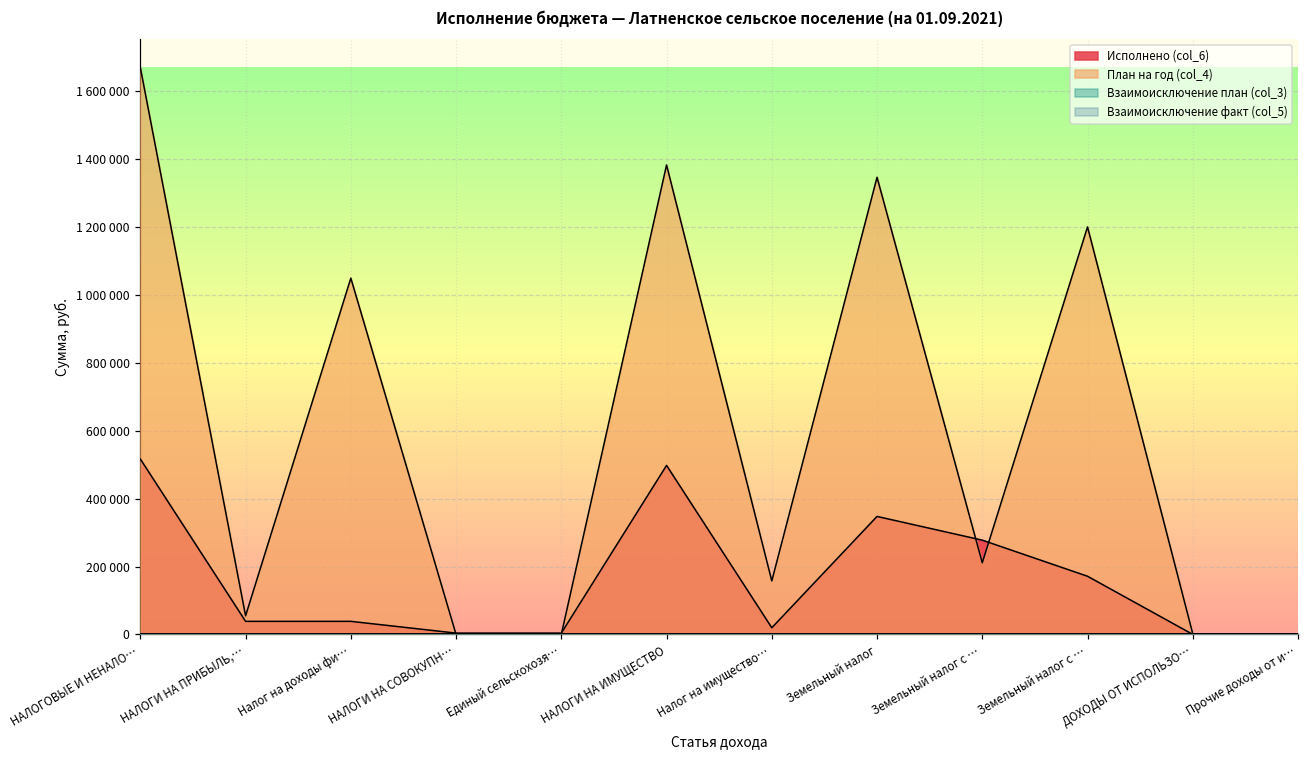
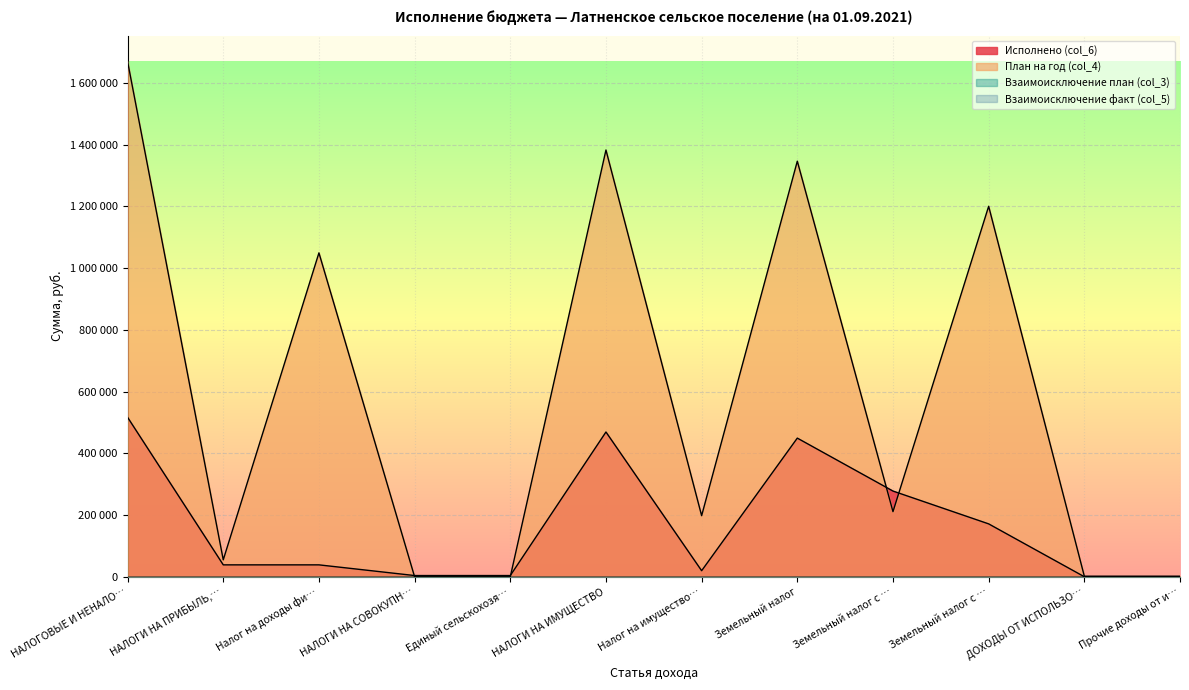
Исполнено (col_6), НАЛОГИ НА ИМУЩЕСТВО: 500000 -> 470000
План на год (col_4), Налог на имущество…: 160000 -> 200000
Исполнено (col_6), Земельный налог: 350000 -> 450000
